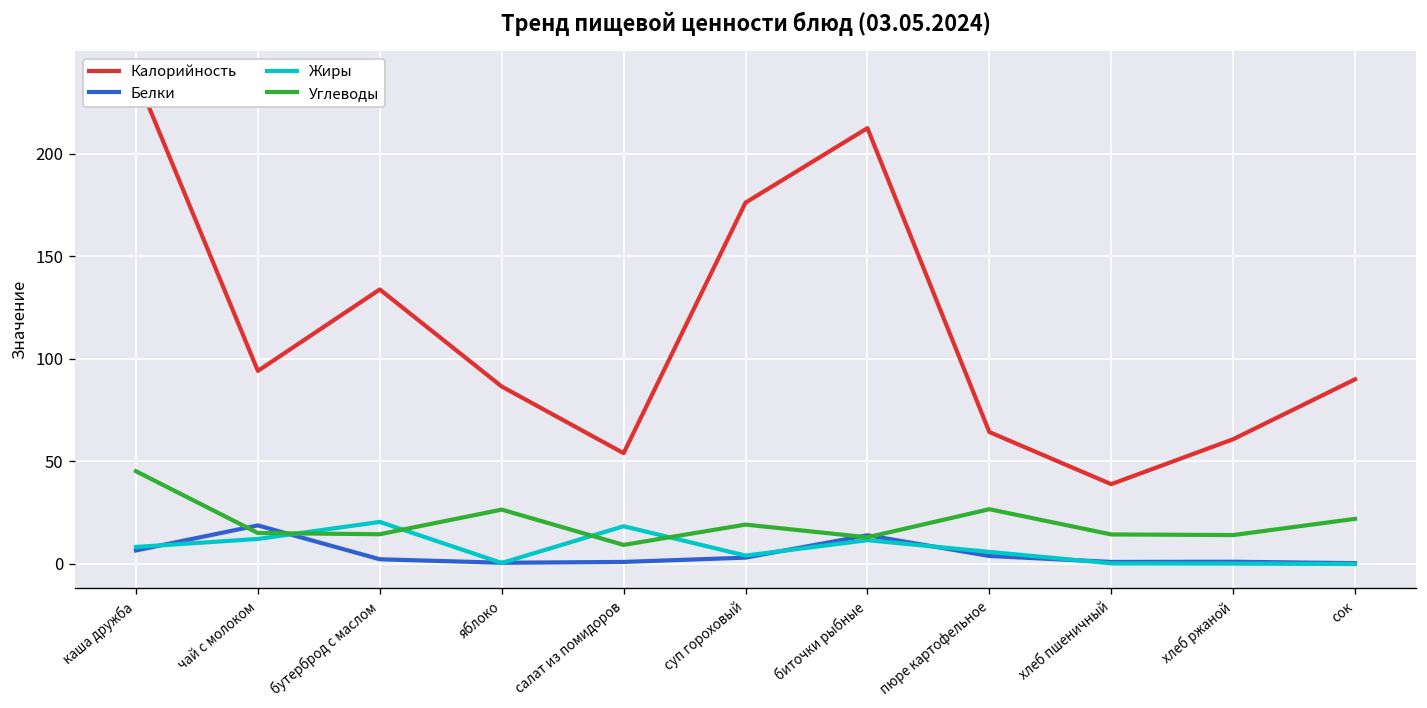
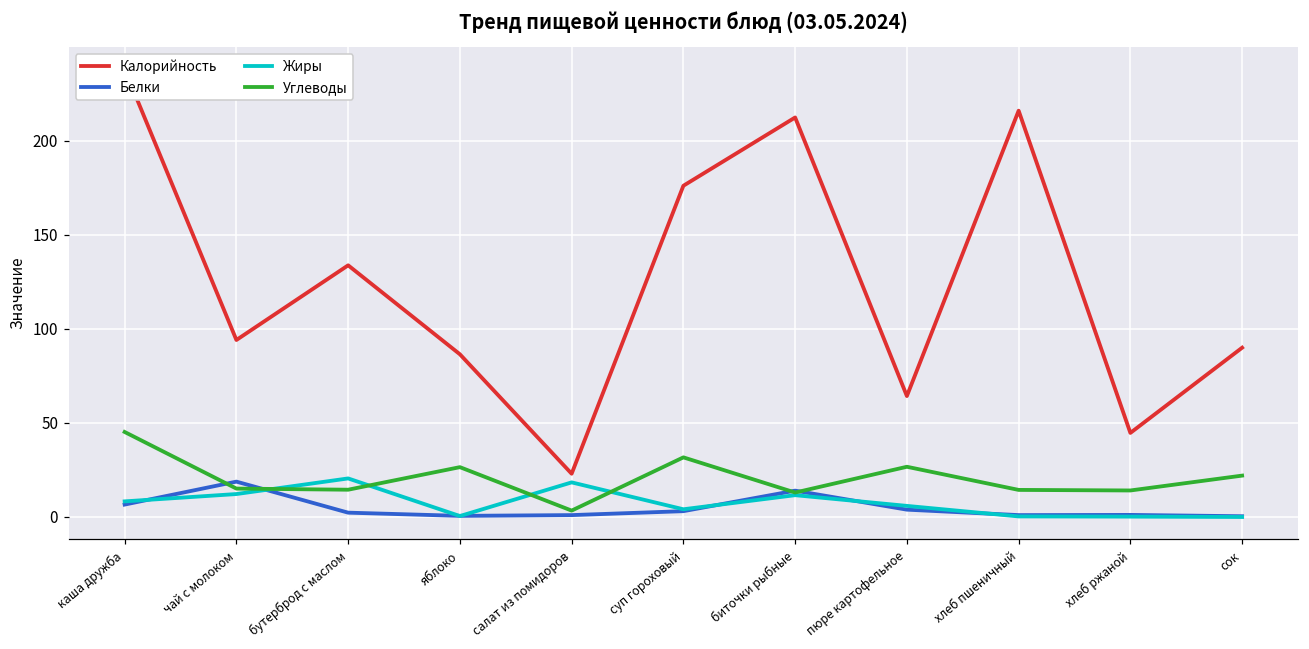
Калорийность, салат из помидоров: 54 -> 23
Углеводы, салат из помидоров: 9 -> 3
Углеводы, суп гороховый: 19 -> 32
Калорийность, хлеб пшеничный: 39 -> 216
Калорийность, хлеб ржаной: 61 -> 45
